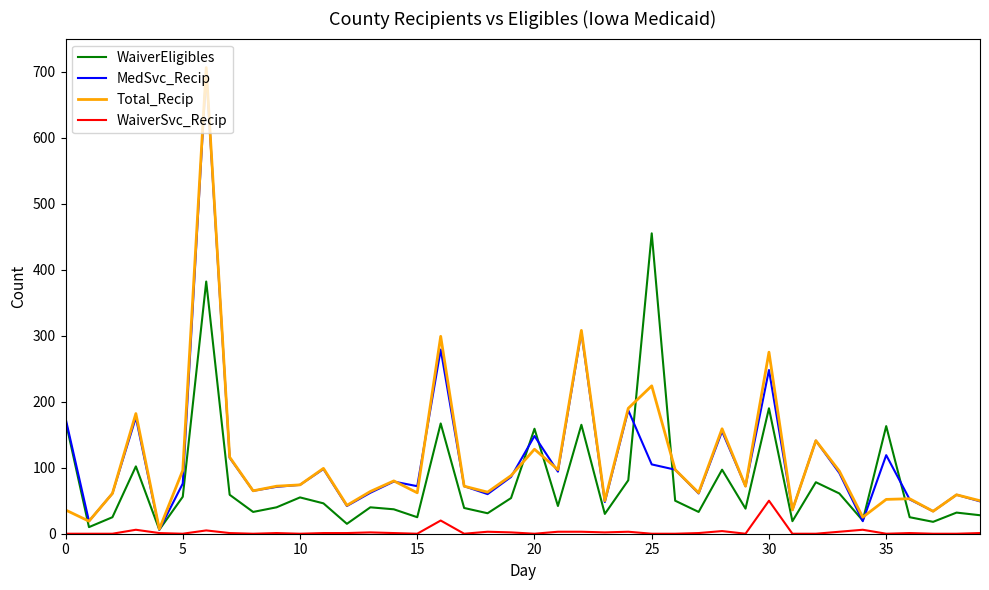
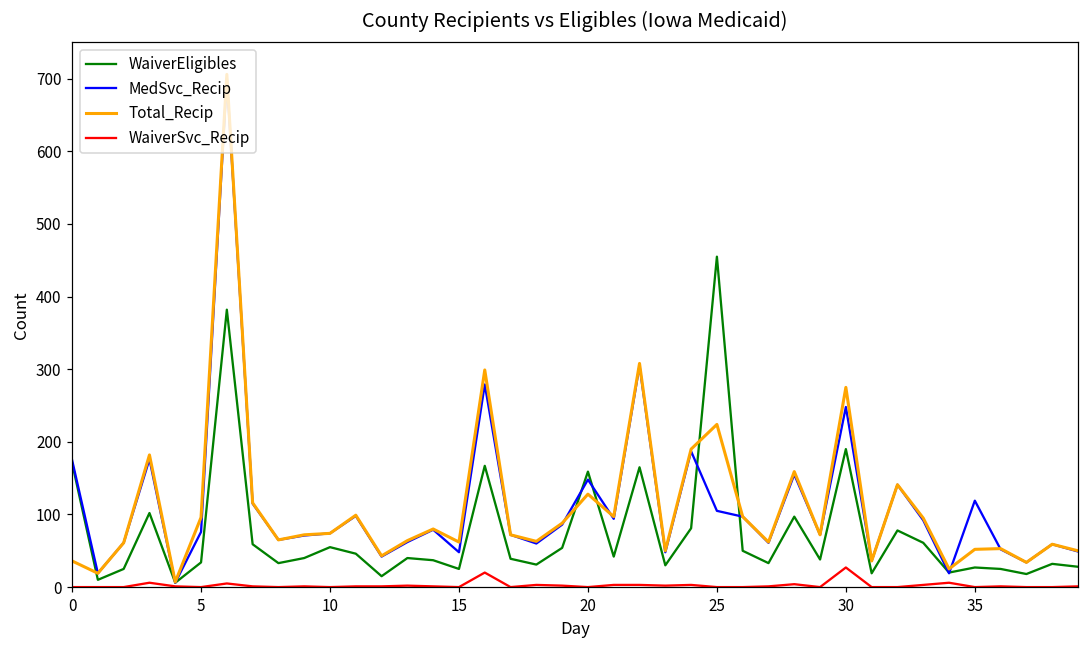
WaiverEligibles, 5: 60 -> 30
MedSvc_Recip, 15: 70 -> 50
WaiverSvc_Recip, 30: 50 -> 30
WaiverEligibles, 35: 160 -> 30
